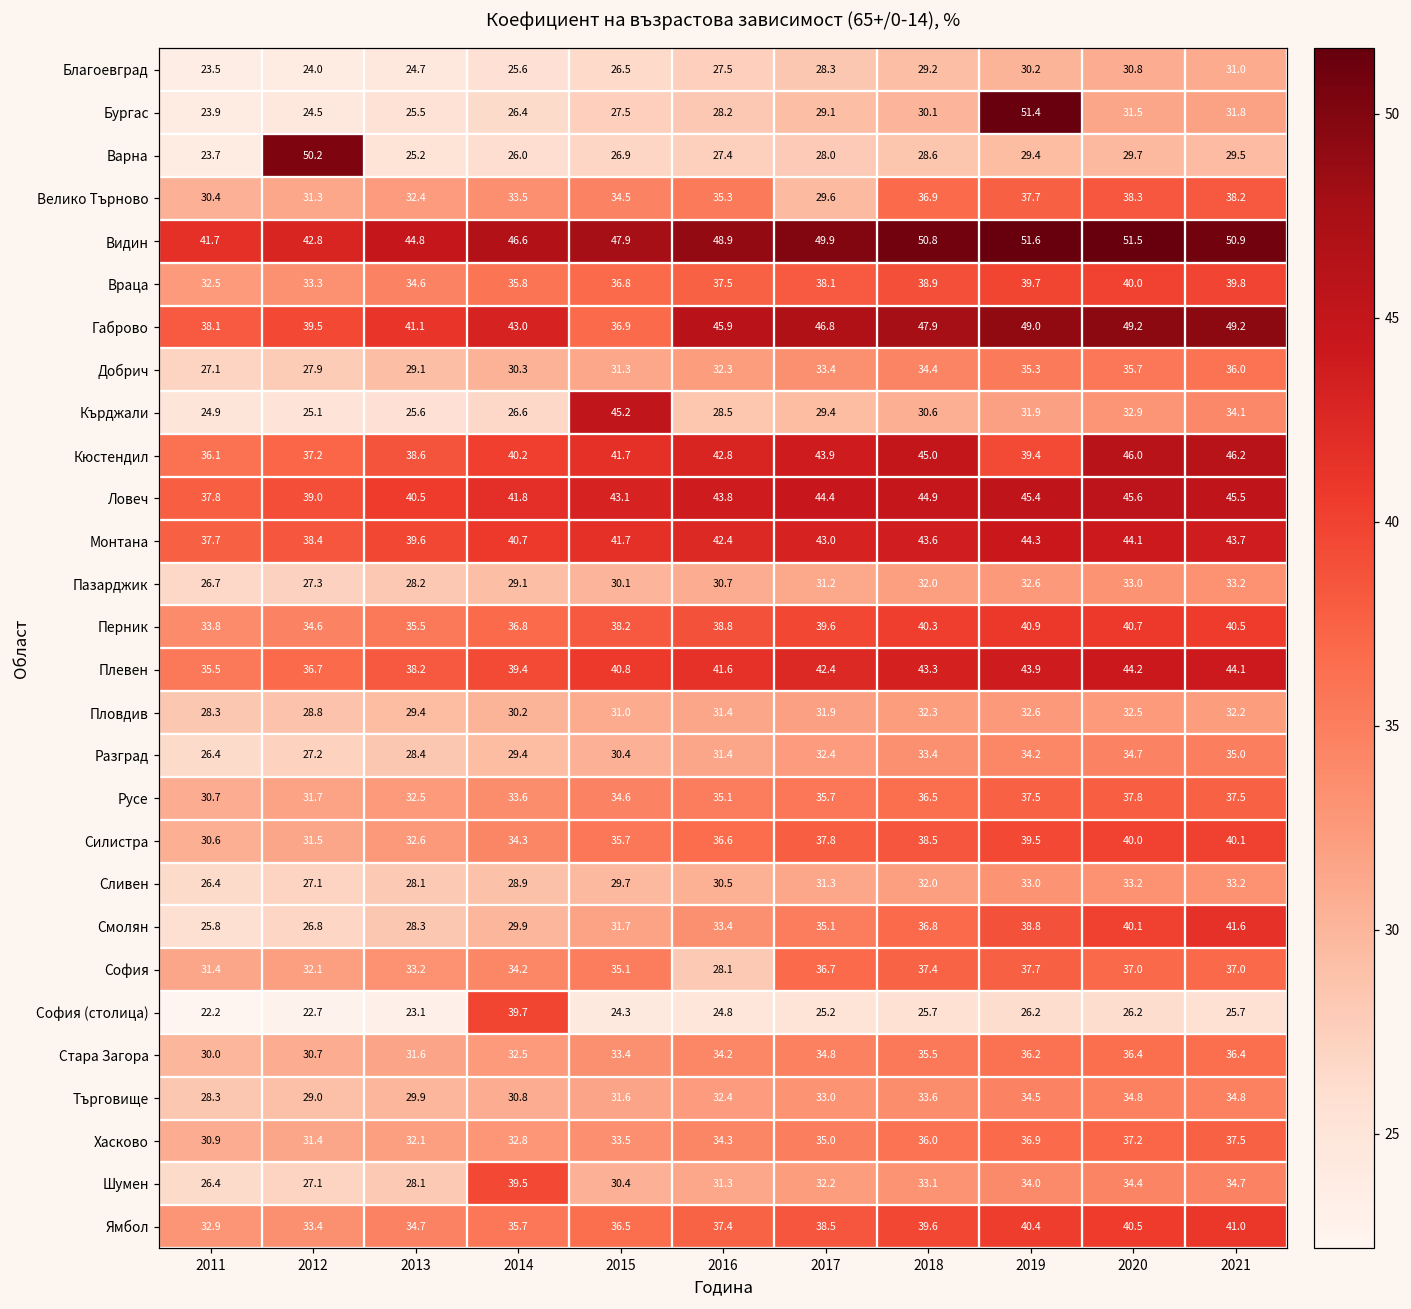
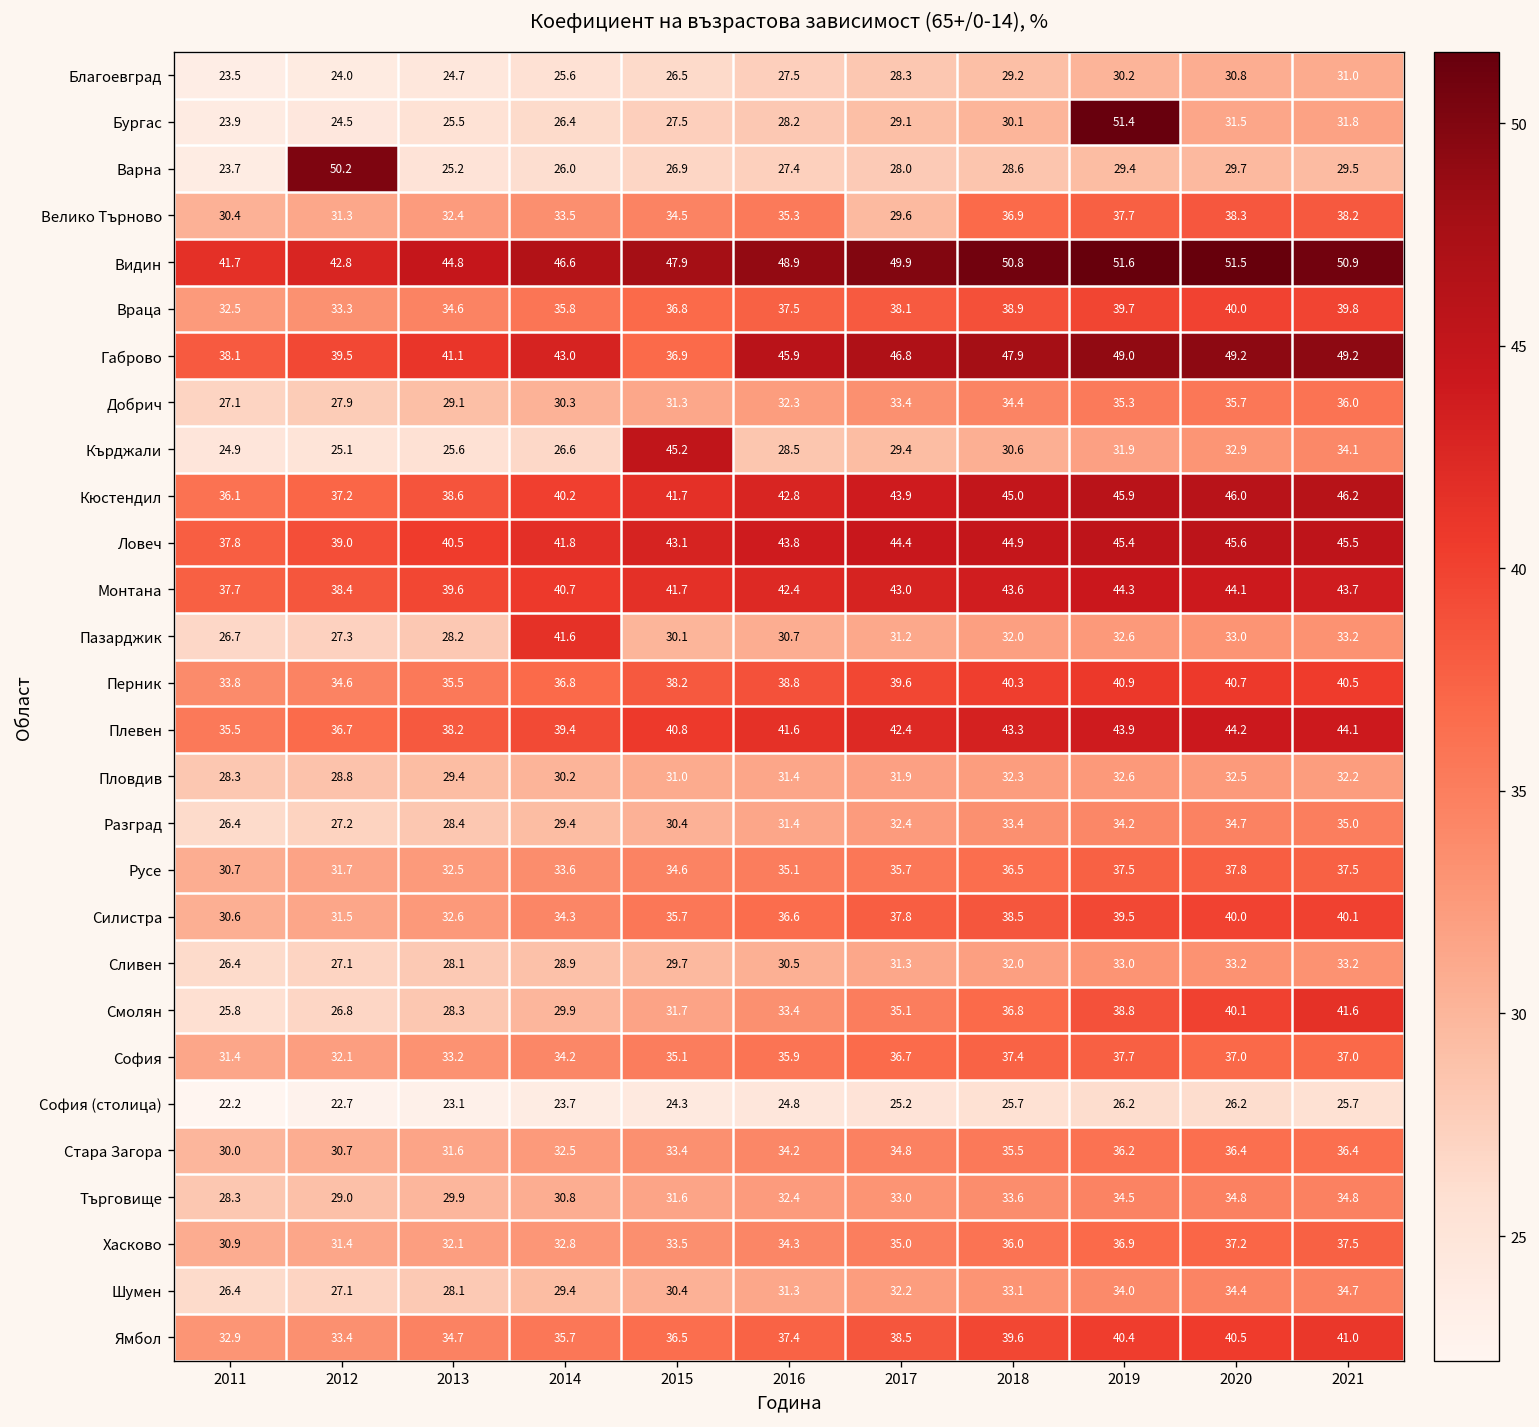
Кюстендил, 2019: 39.4 -> 45.9
Пазарджик, 2014: 29.1 -> 41.6
София, 2016: 28.1 -> 35.9
София (столица), 2014: 39.7 -> 23.7
Шумен, 2014: 39.5 -> 29.4
